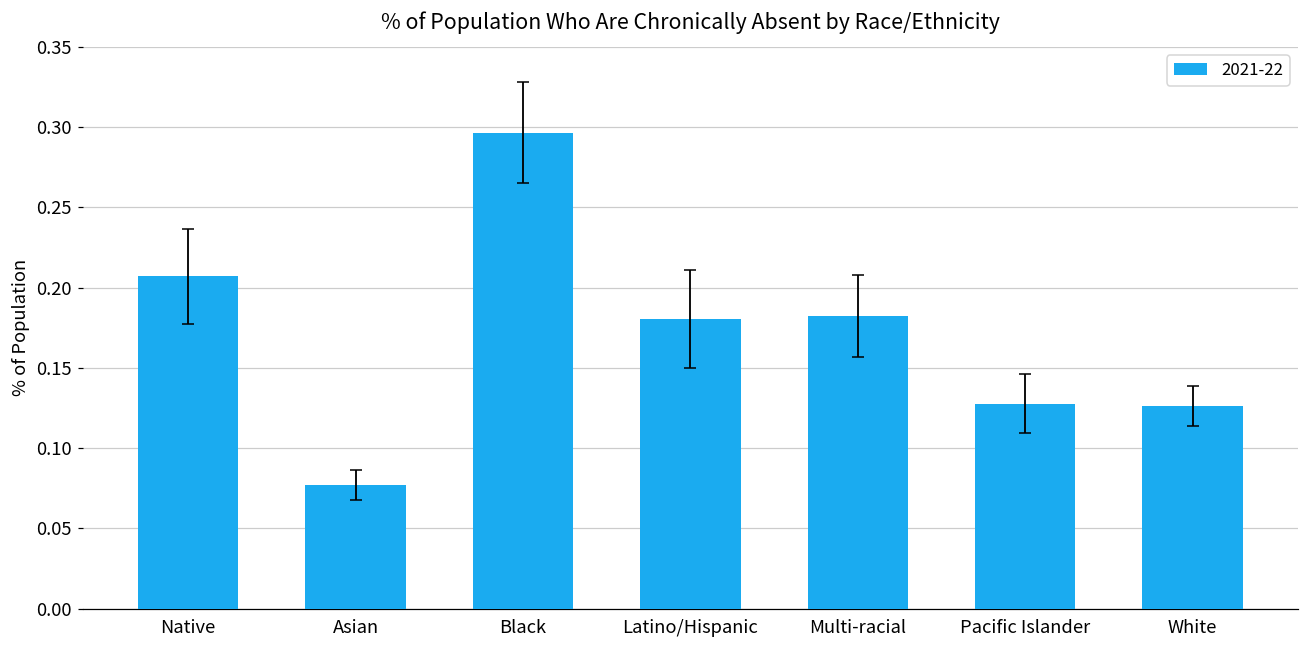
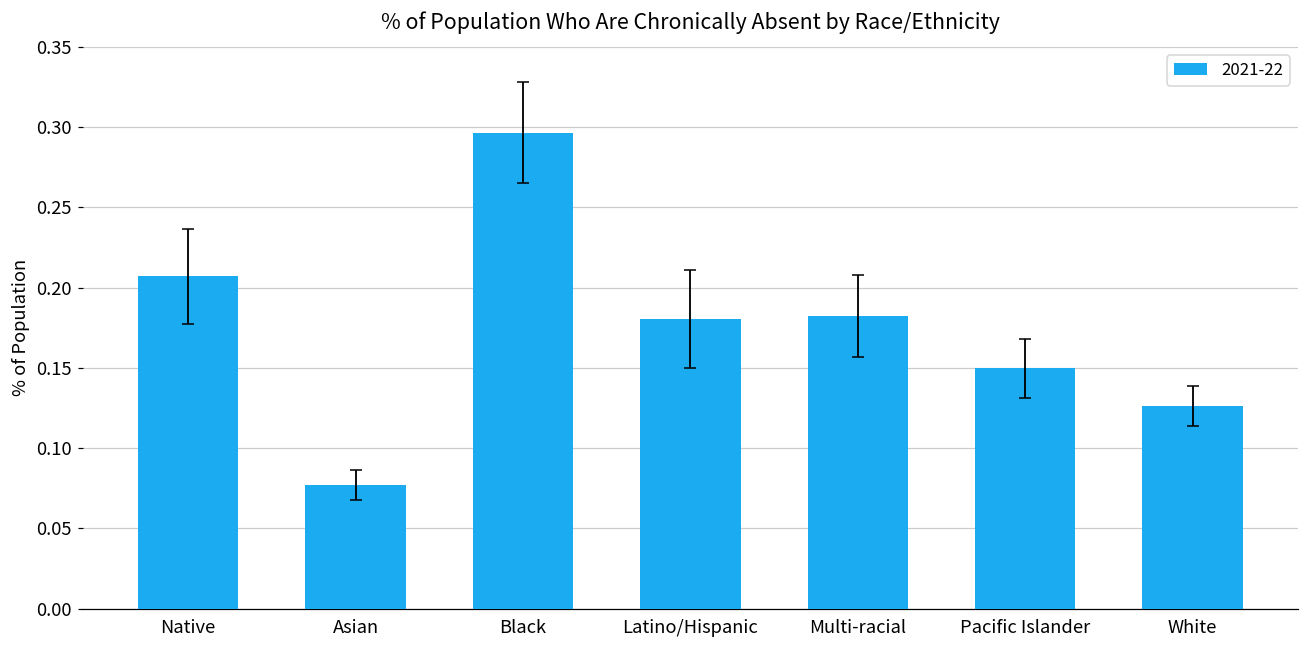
2021-22, Pacific Islander: 0.128 -> 0.150
